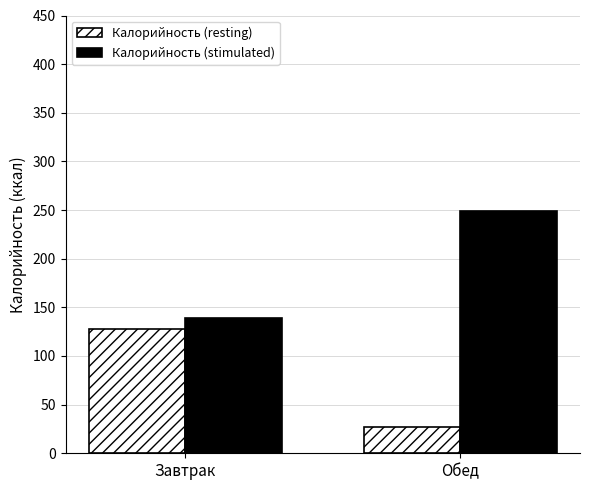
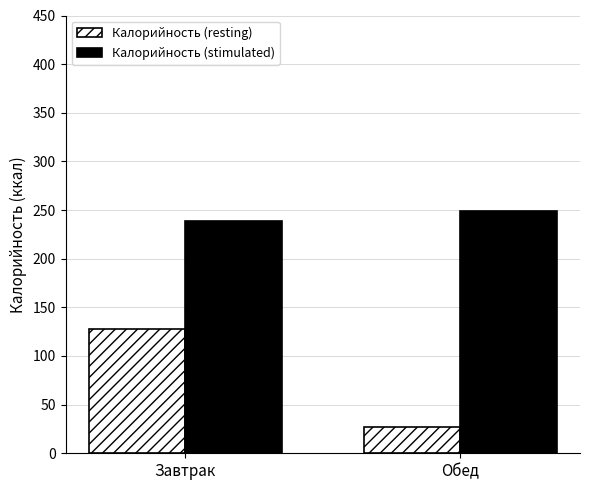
Калорийность (stimulated), Завтрак: 140 -> 240
